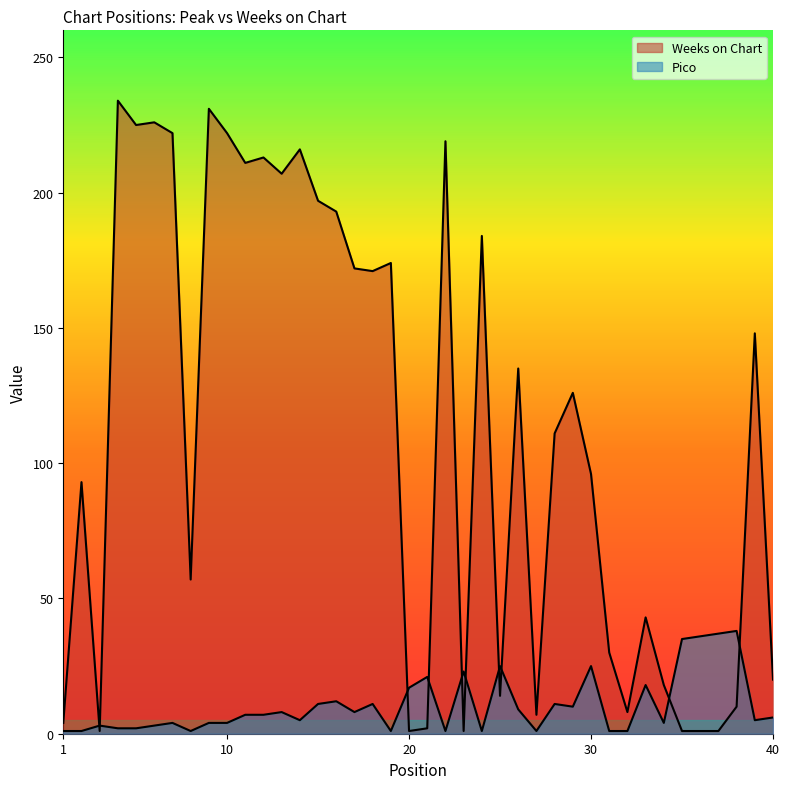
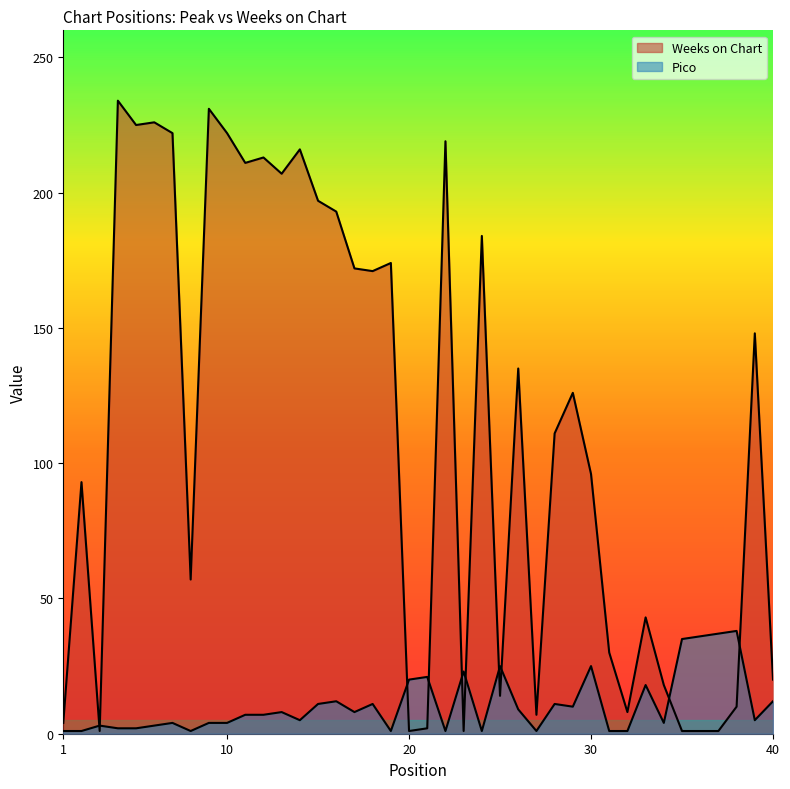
Pico, 20: 17 -> 20
Pico, 40: 6 -> 12
